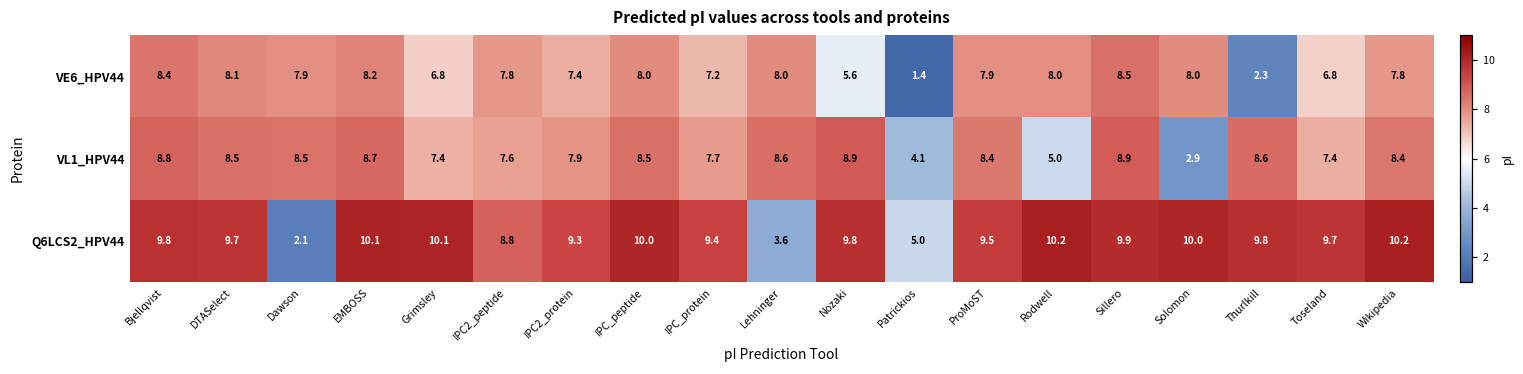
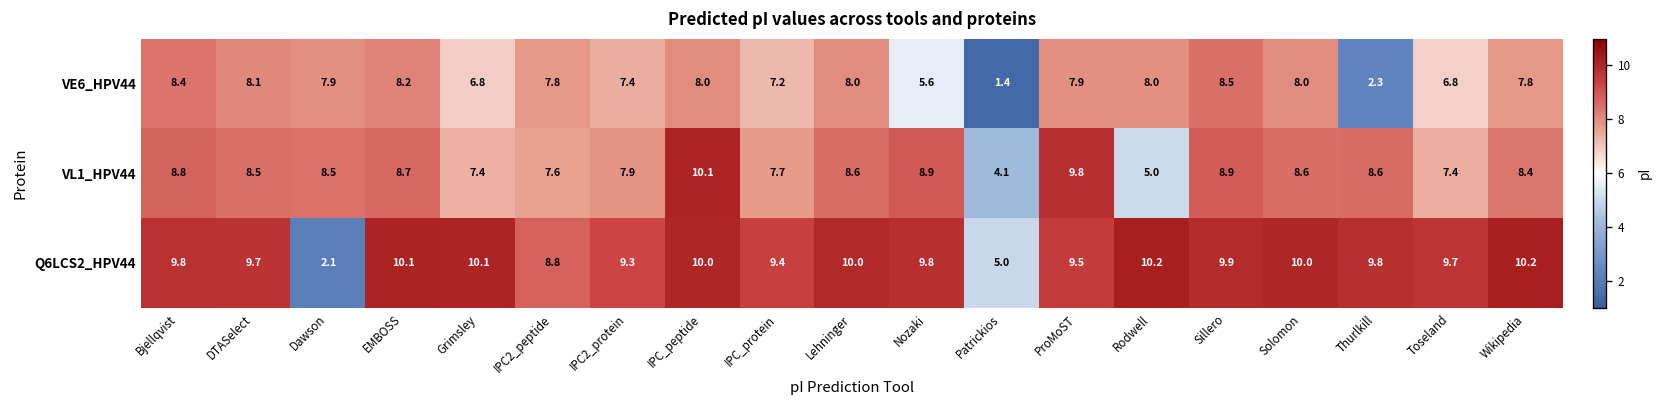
VL1_HPV44, IPC_peptide: 8.5 -> 10.1
VL1_HPV44, ProMoST: 8.4 -> 9.8
VL1_HPV44, Solomon: 2.9 -> 8.6
Q6LCS2_HPV44, Lehninger: 3.6 -> 10.0
